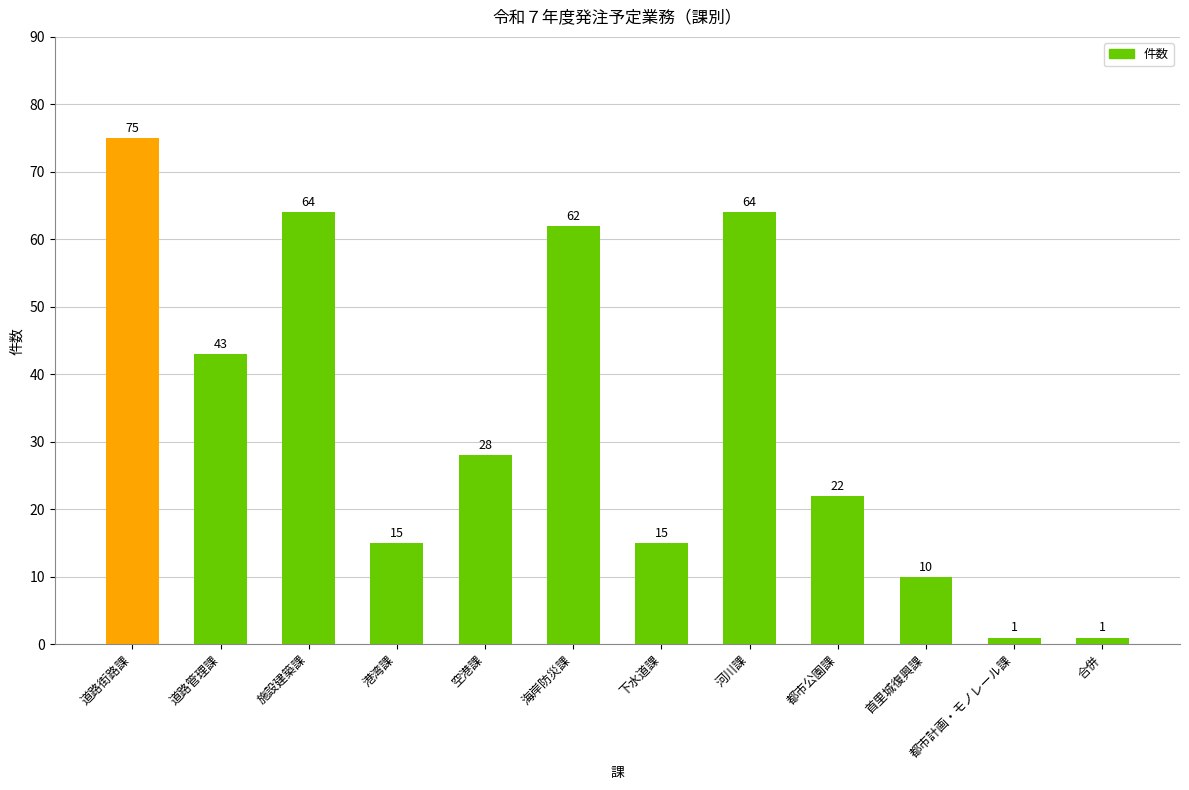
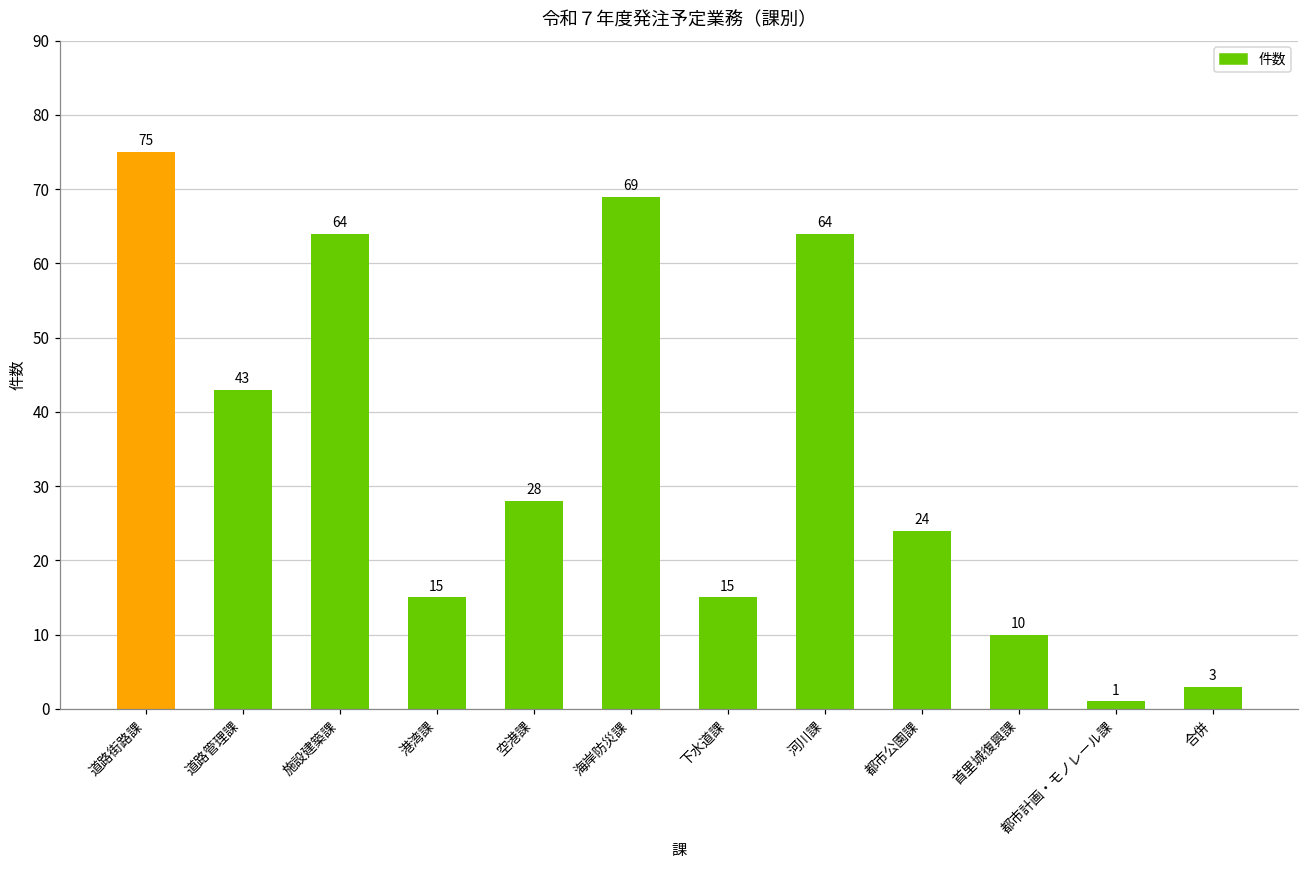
海岸防災課: 62 -> 69
都市公園課: 22 -> 24
合併: 1 -> 3
